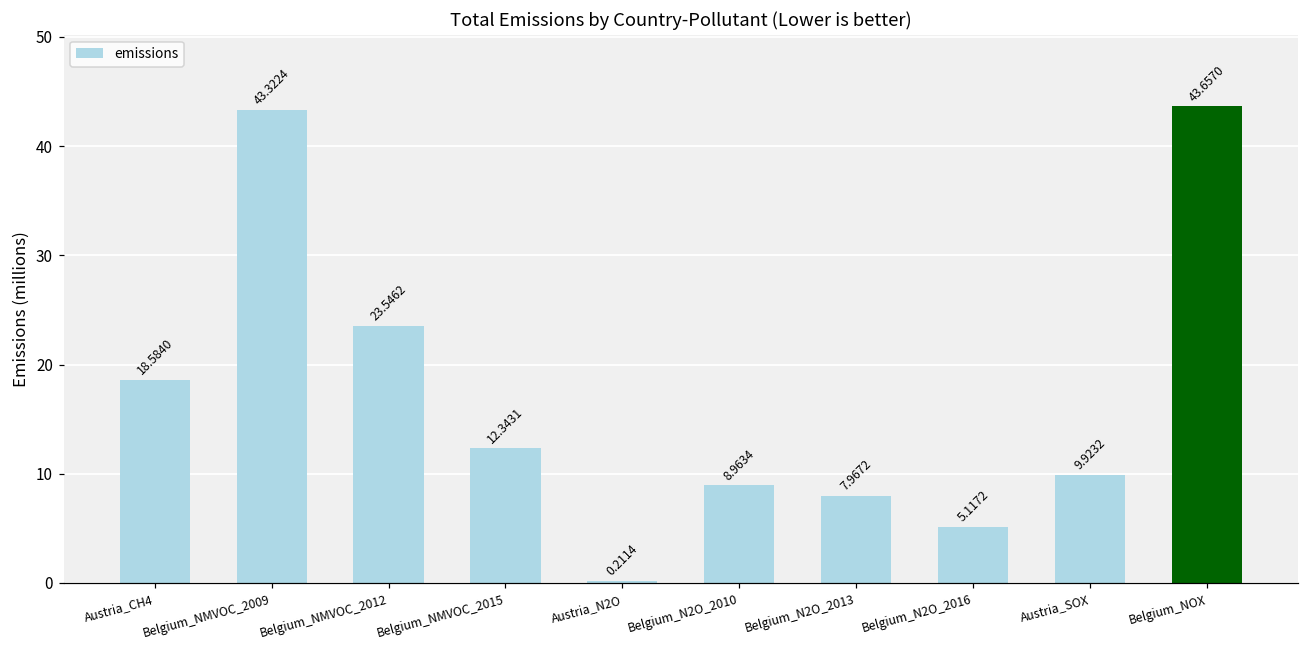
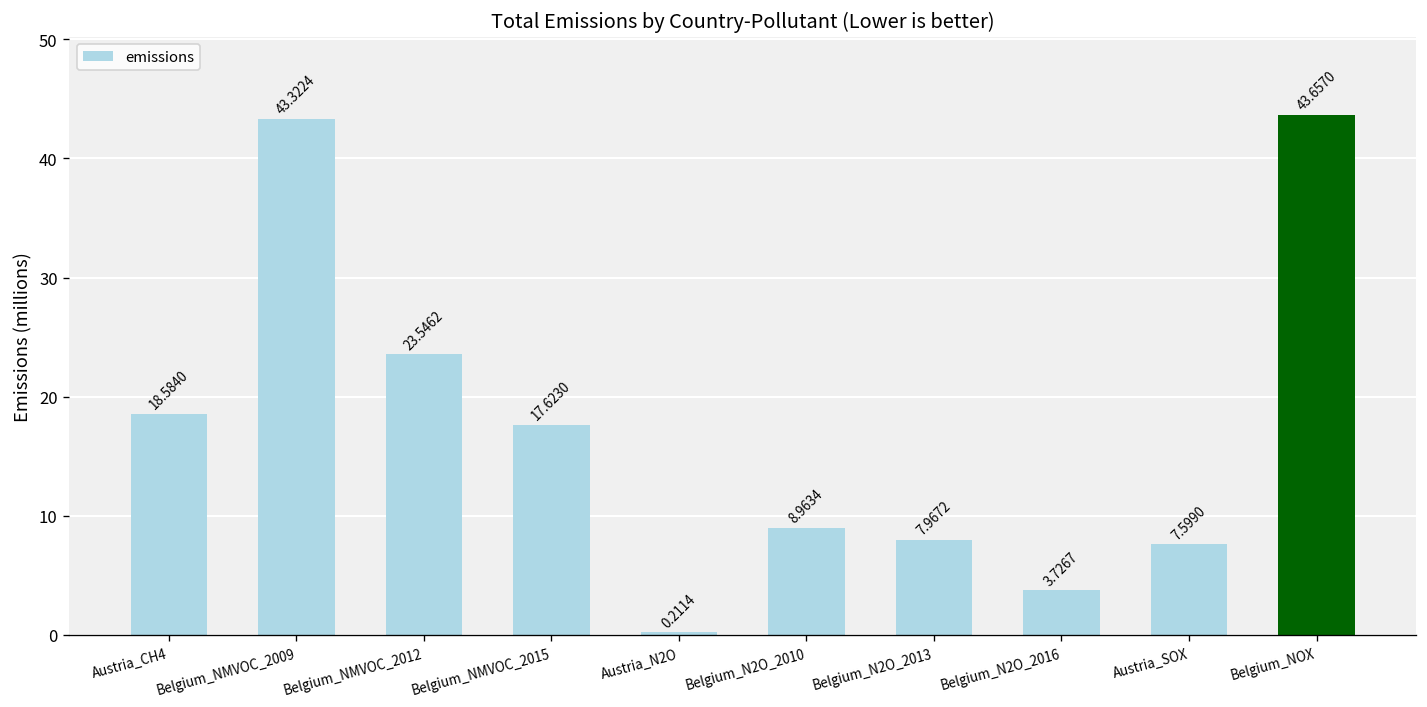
Belgium_NMVOC_2015: 12.3431 -> 17.6230
Belgium_N2O_2016: 5.1172 -> 3.7267
Austria_SOX: 9.9232 -> 7.5990
